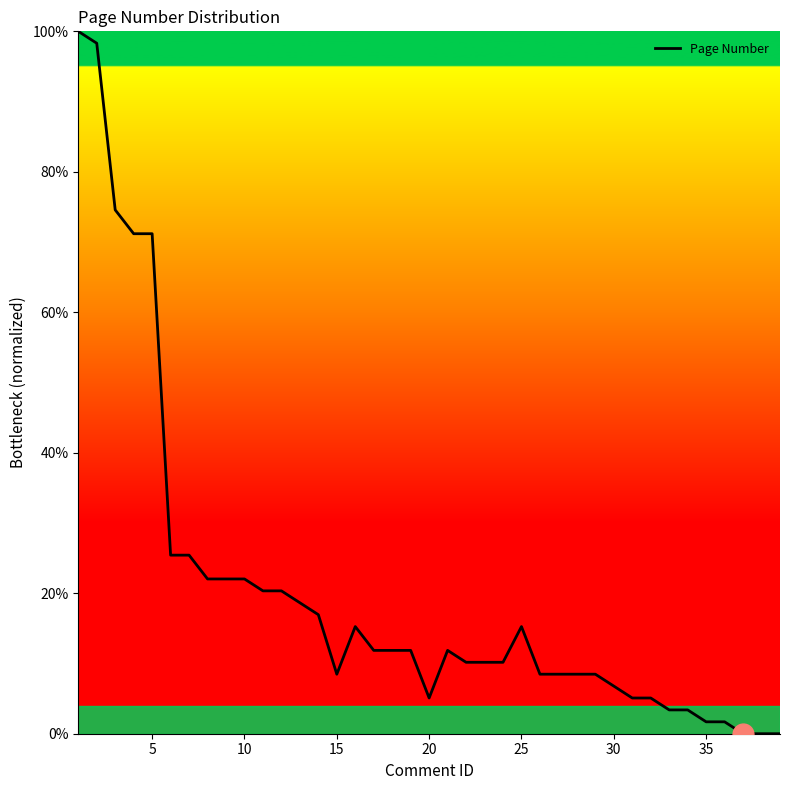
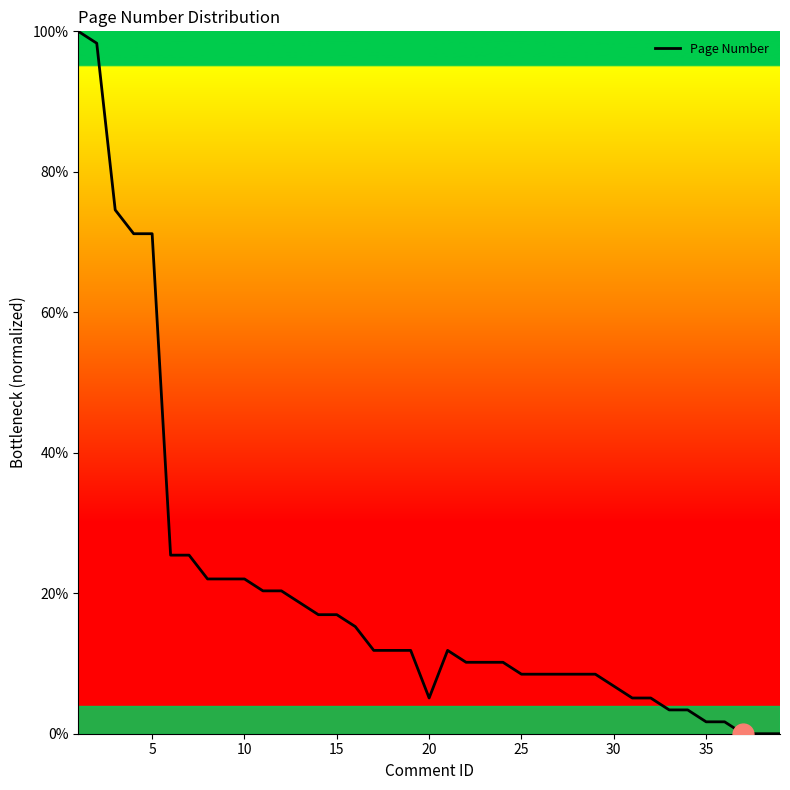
Page Number, 15: 8% -> 17%
Page Number, 25: 15% -> 8%
